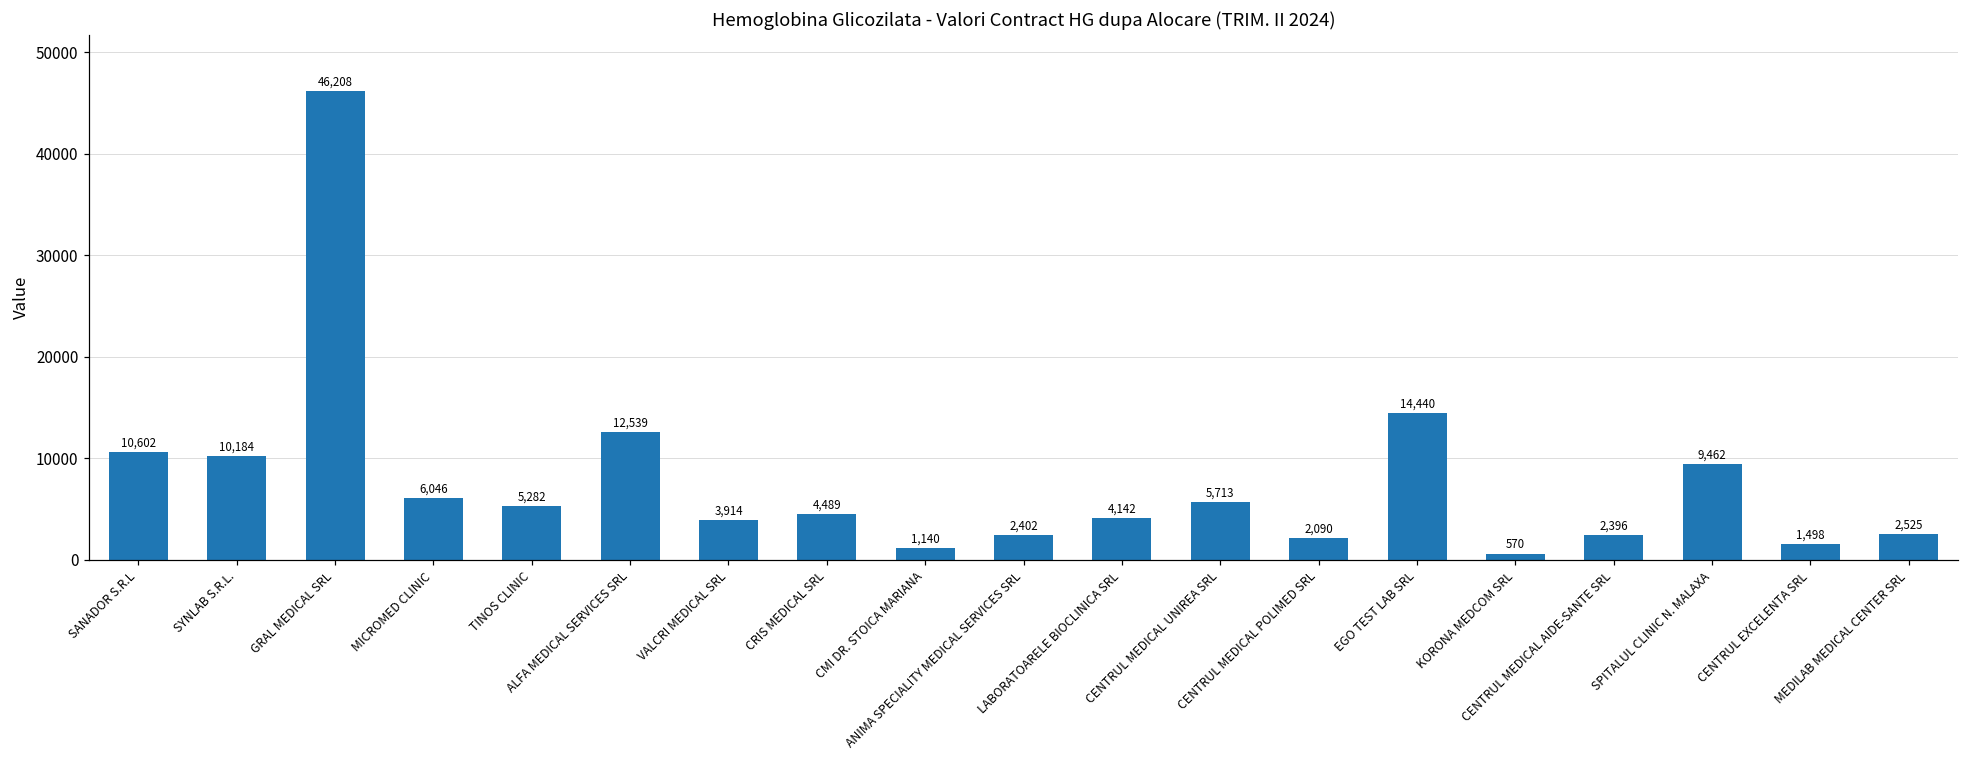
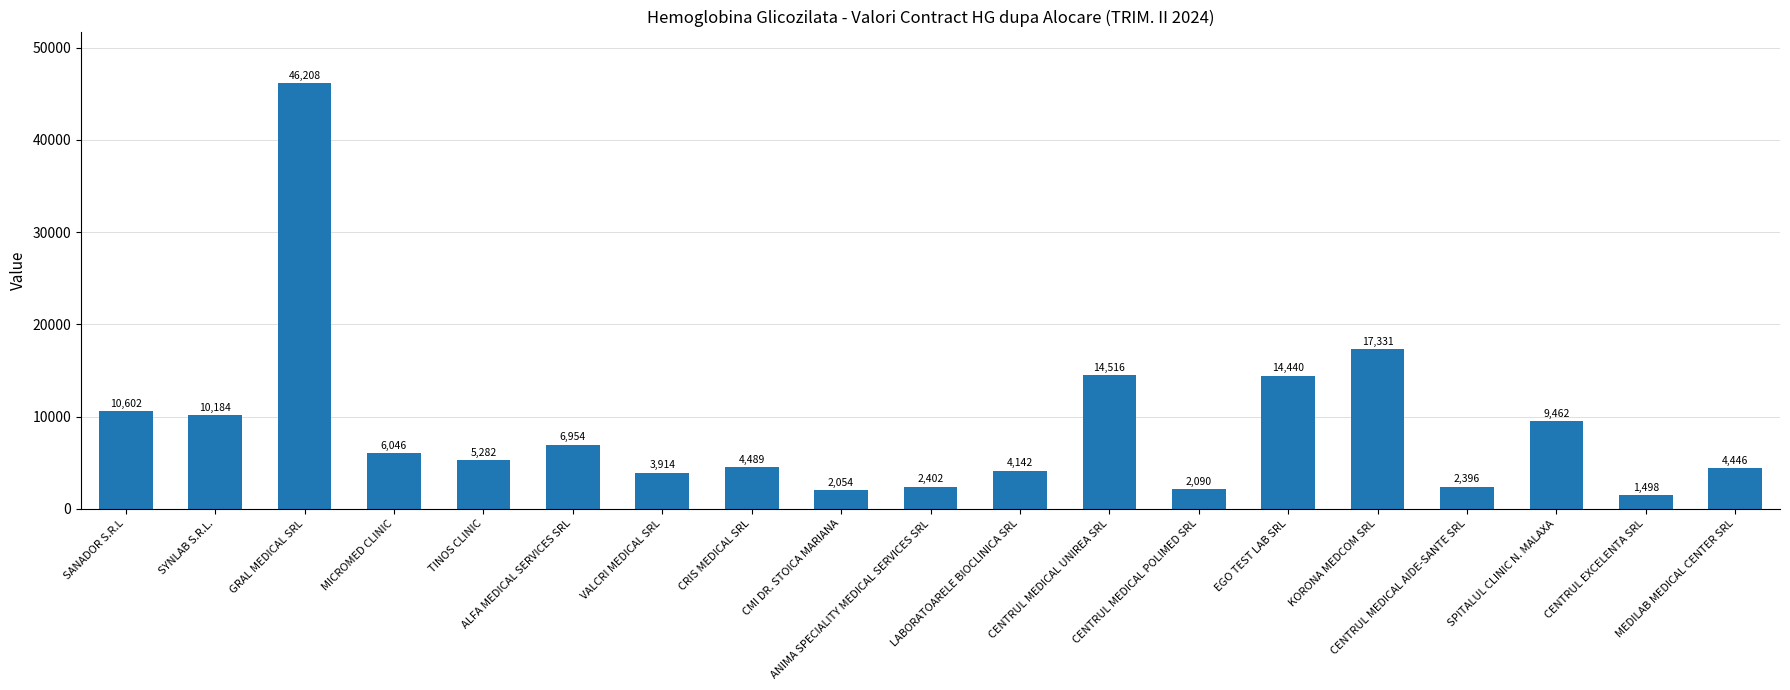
ALFA MEDICAL SERVICES SRL: 12,539 -> 6,954
CMI DR. STOICA MARIANA: 1,140 -> 2,054
CENTRUL MEDICAL UNIREA SRL: 5,713 -> 14,516
KORONA MEDCOM SRL: 570 -> 17,331
MEDILAB MEDICAL CENTER SRL: 2,525 -> 4,446
